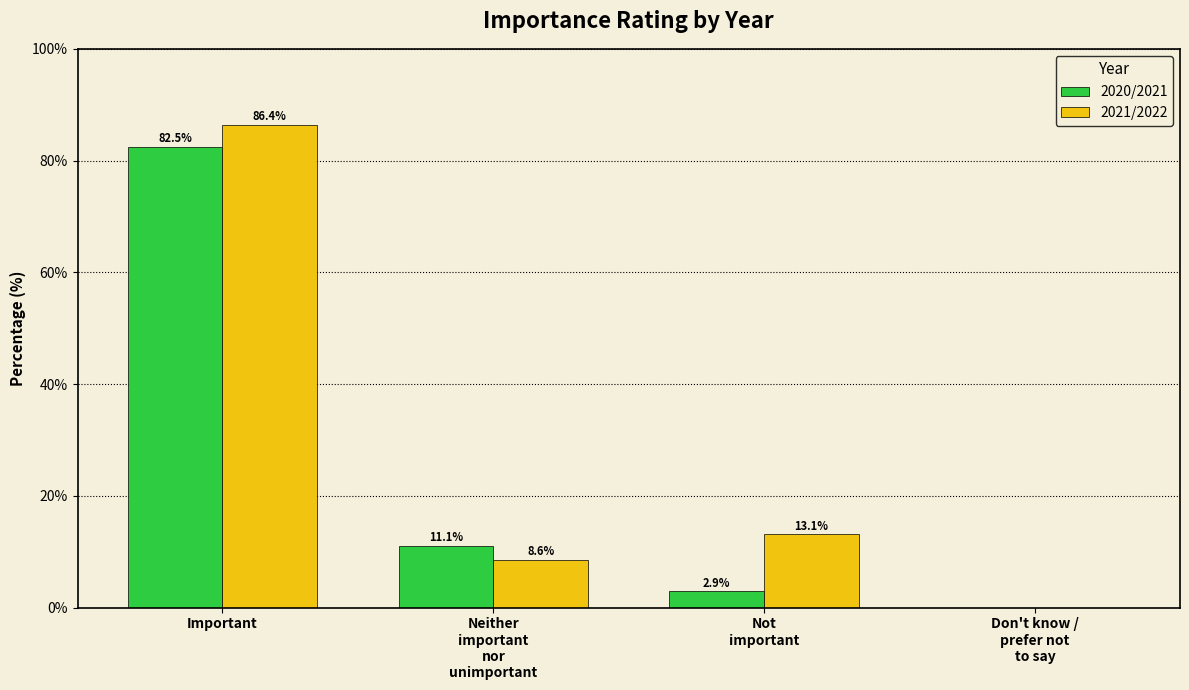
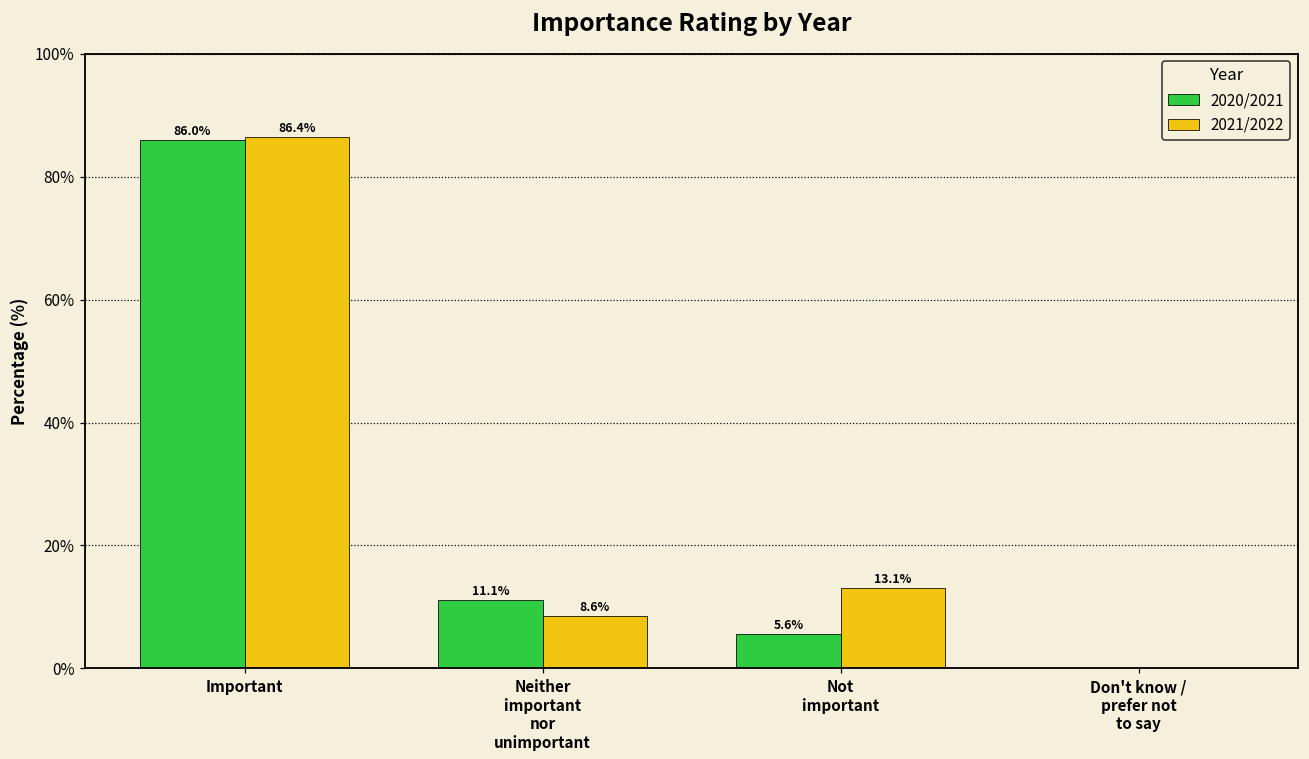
2020/2021, Important: 82.5% -> 86.0%
2020/2021, Not important: 2.9% -> 5.6%
